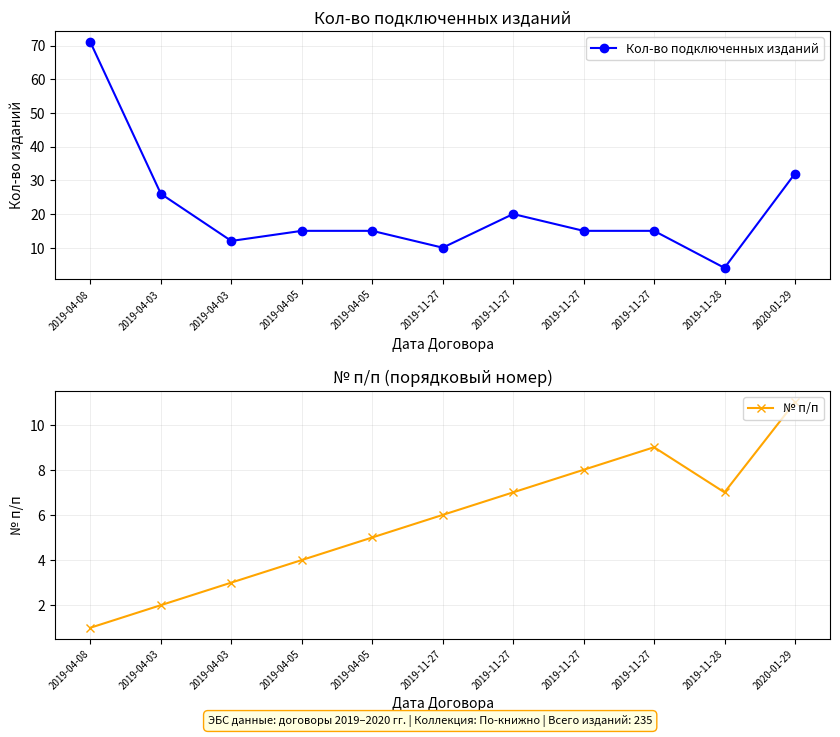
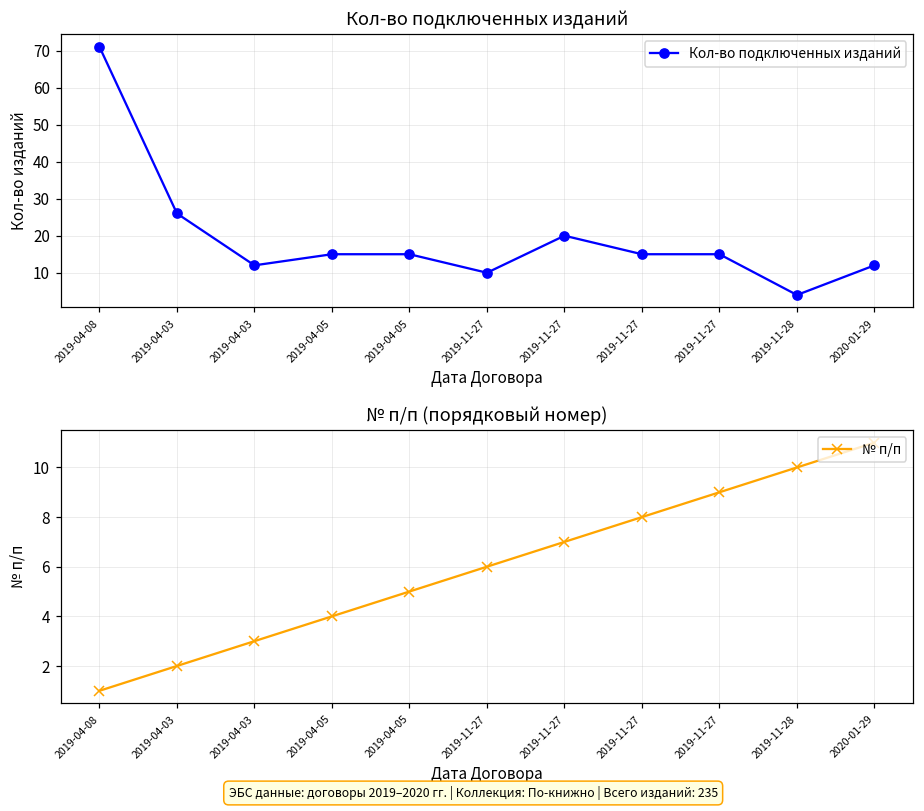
Кол-во подключенных изданий, 2020-01-29: 32 -> 12
№ п/п (порядковый номер), 2019-11-28: 7 -> 10
